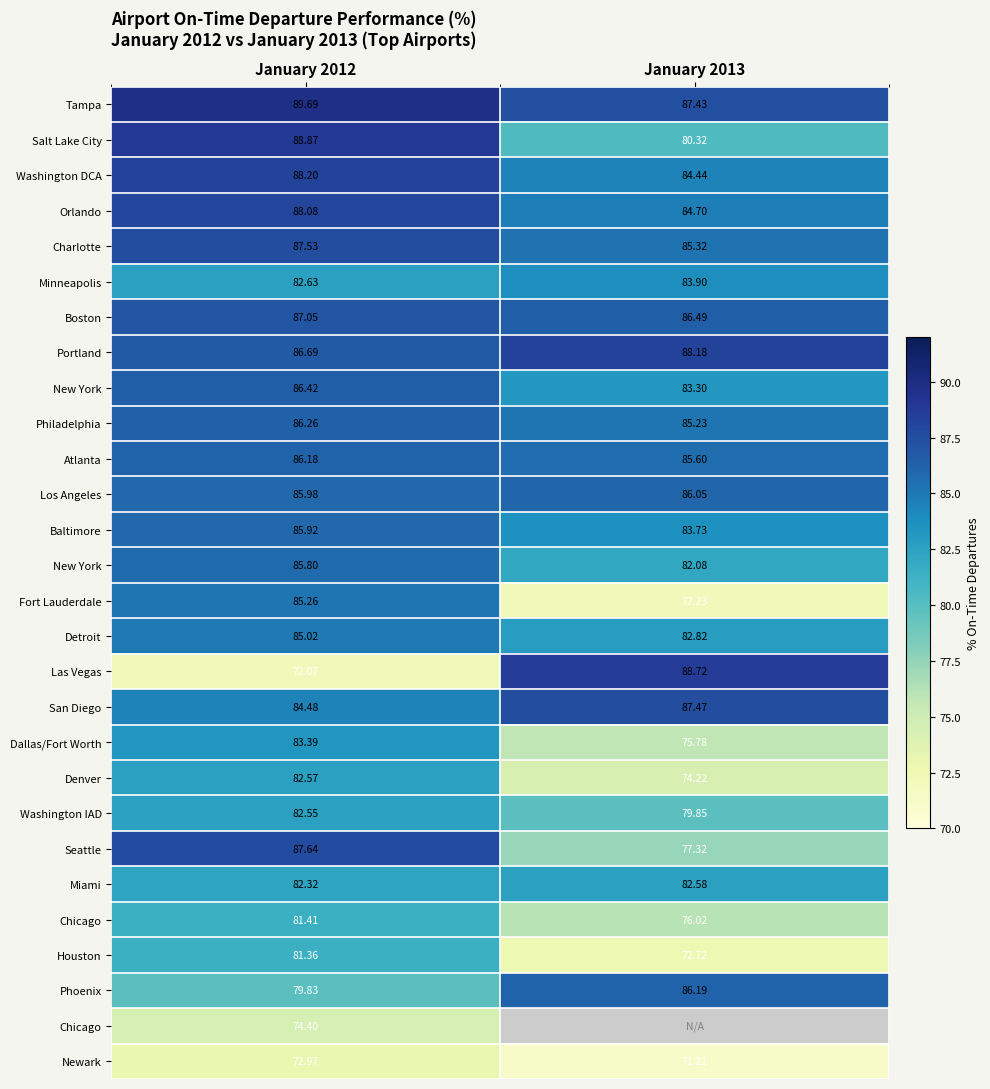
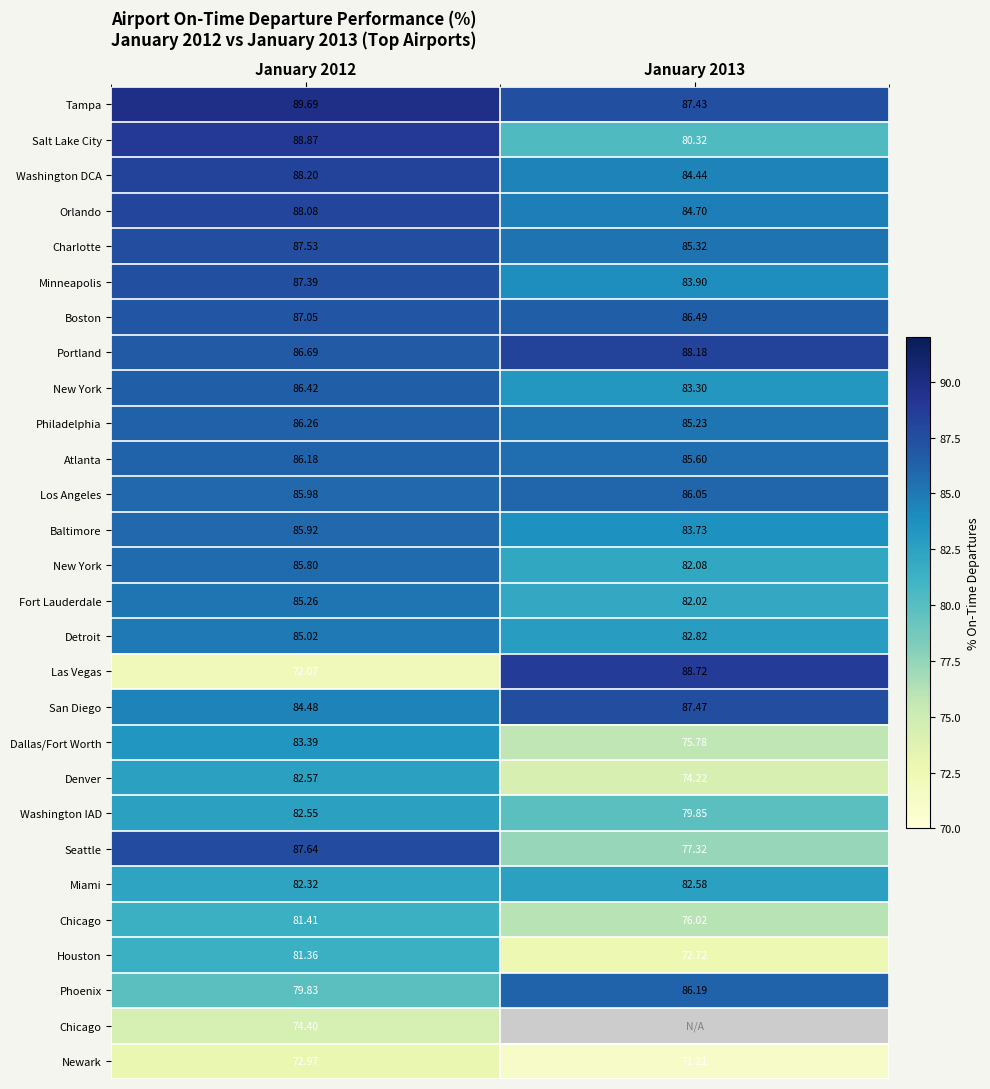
Minneapolis, January 2012: 82.63 -> 87.39
Fort Lauderdale, January 2013: 72.23 -> 82.02
